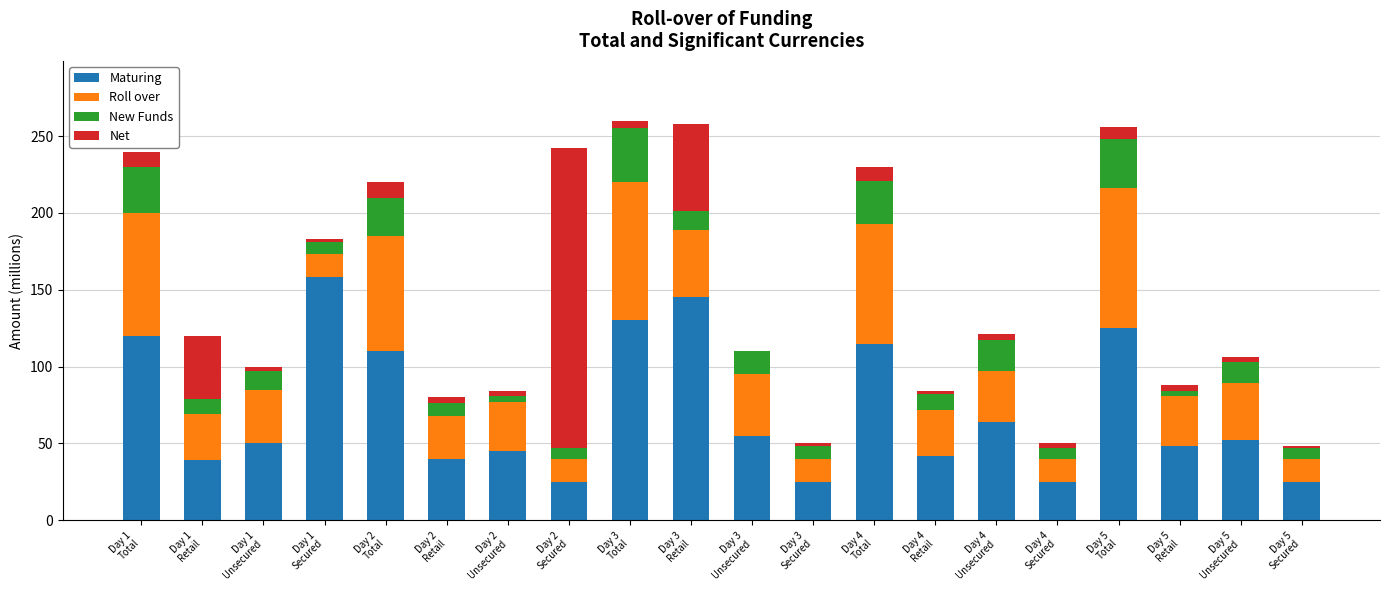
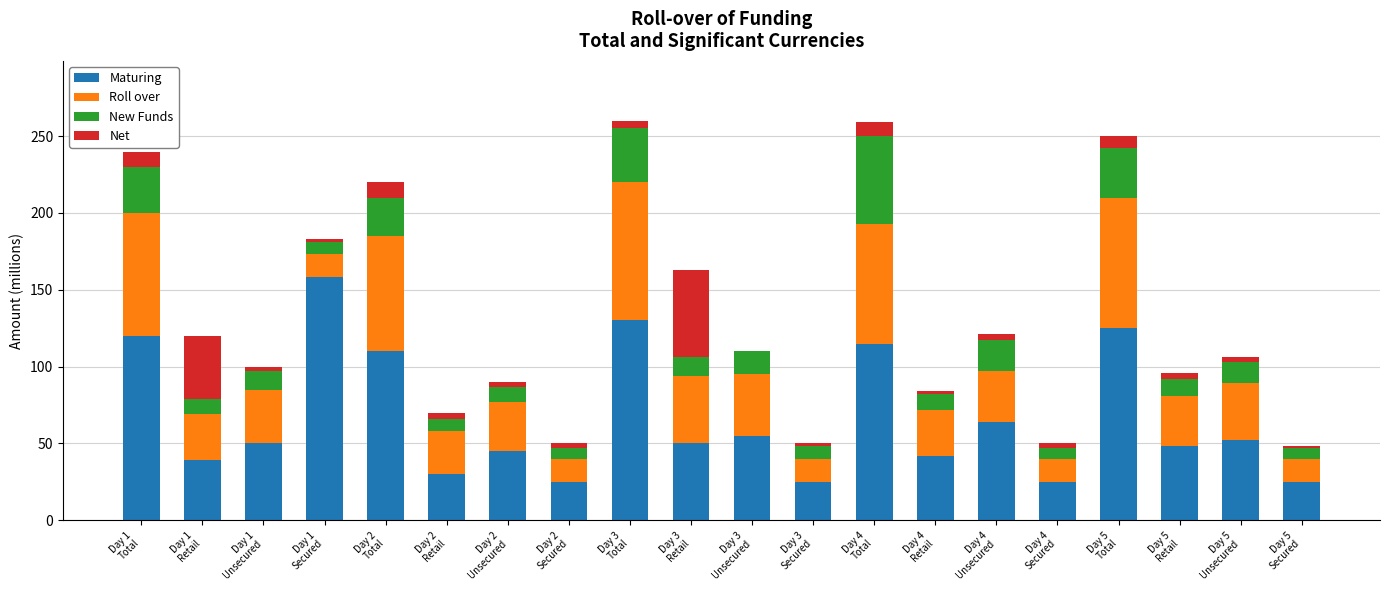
Maturing, Day 2 Retail: 40 -> 30
New Funds, Day 2 Unsecured: 4 -> 10
Net, Day 2 Secured: 195 -> 3
Maturing, Day 3 Retail: 145 -> 50
New Funds, Day 4 Total: 28 -> 57
Roll over, Day 5 Total: 91 -> 85
New Funds, Day 5 Retail: 3 -> 11
